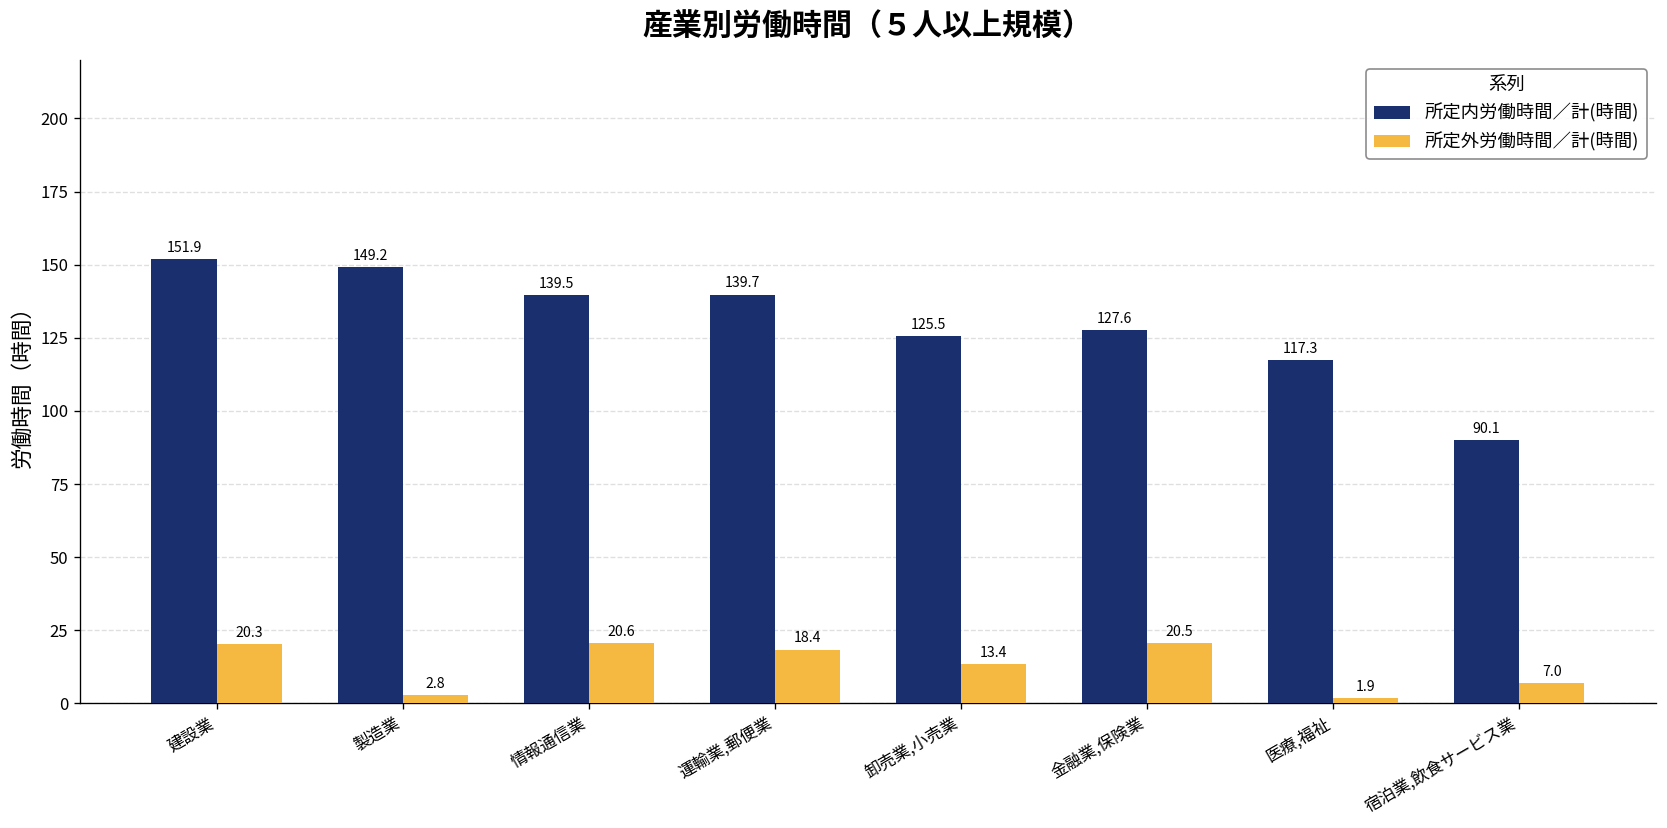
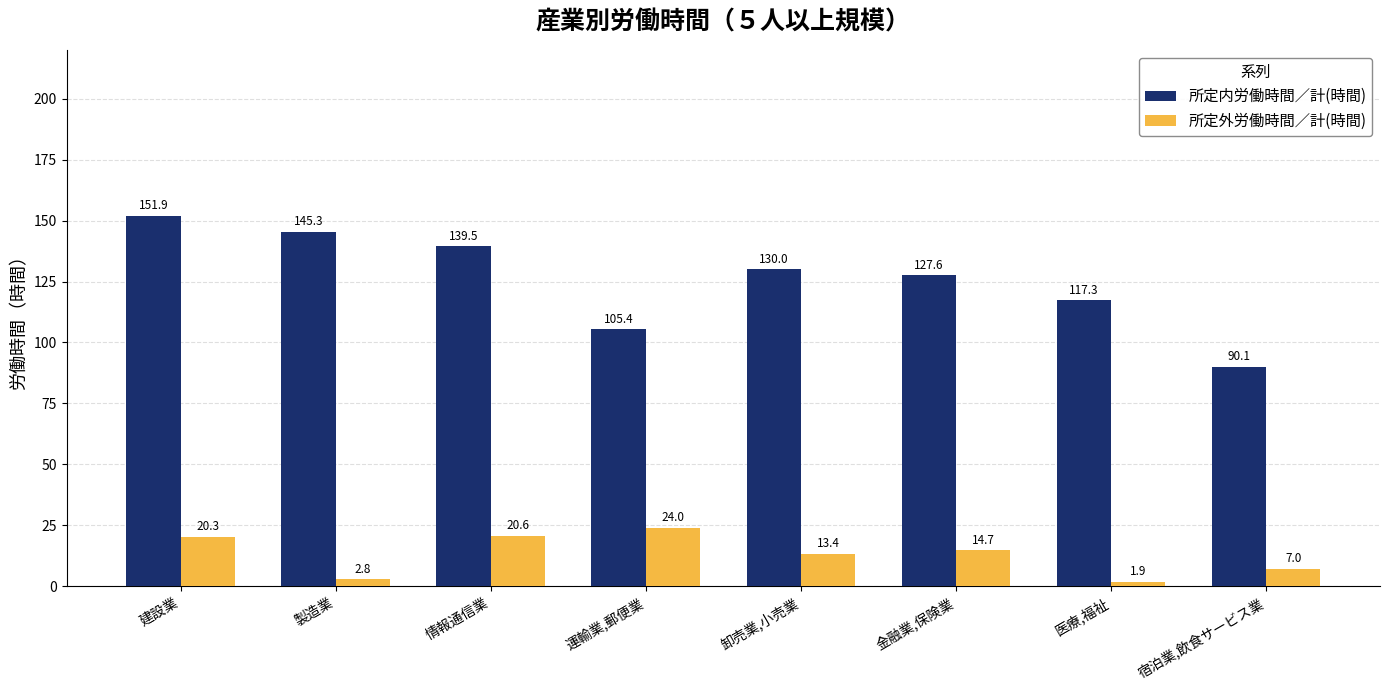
所定内労働時間／計(時間), 製造業: 149.2 -> 145.3
所定内労働時間／計(時間), 運輸業,郵便業: 139.7 -> 105.4
所定外労働時間／計(時間), 運輸業,郵便業: 18.4 -> 24.0
所定内労働時間／計(時間), 卸売業,小売業: 125.5 -> 130.0
所定外労働時間／計(時間), 金融業,保険業: 20.5 -> 14.7
